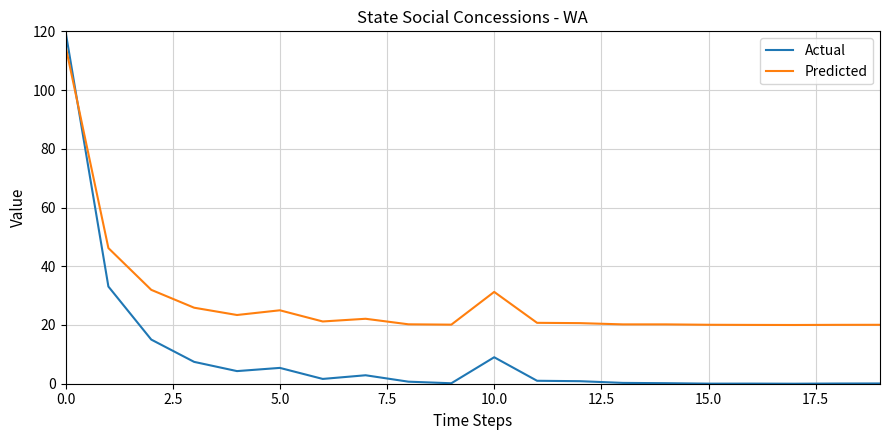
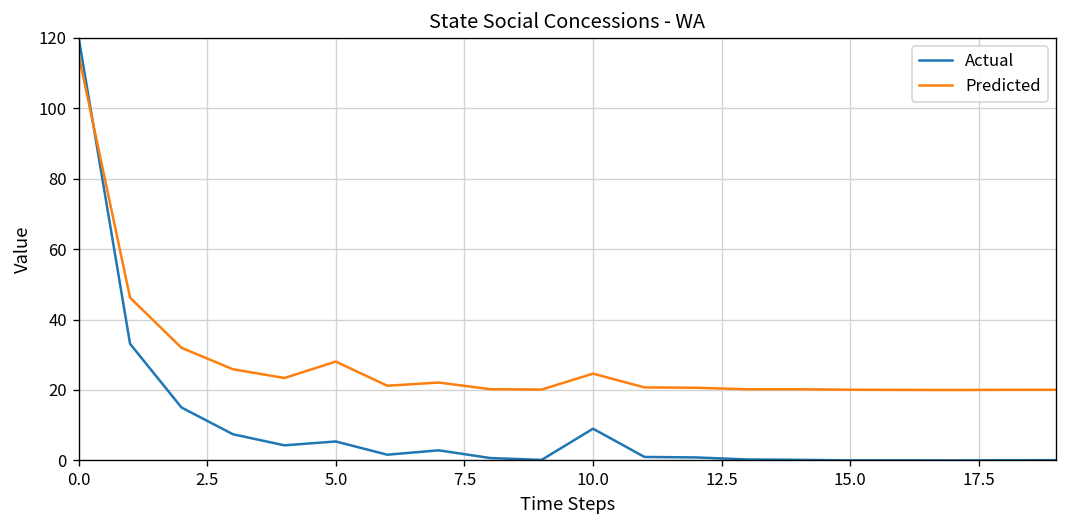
Predicted, 5.0: 25 -> 28
Predicted, 10.0: 31 -> 25
